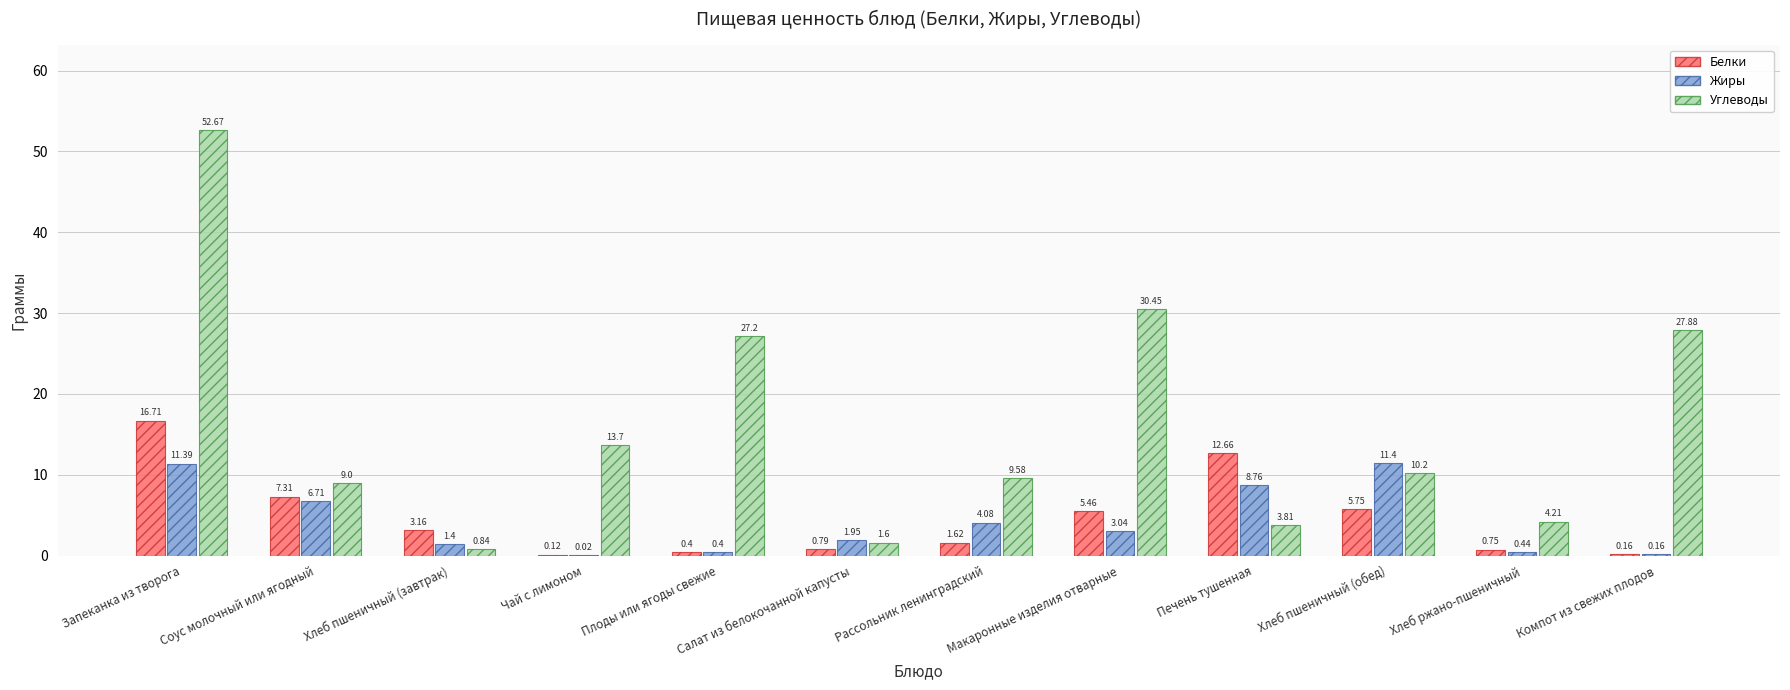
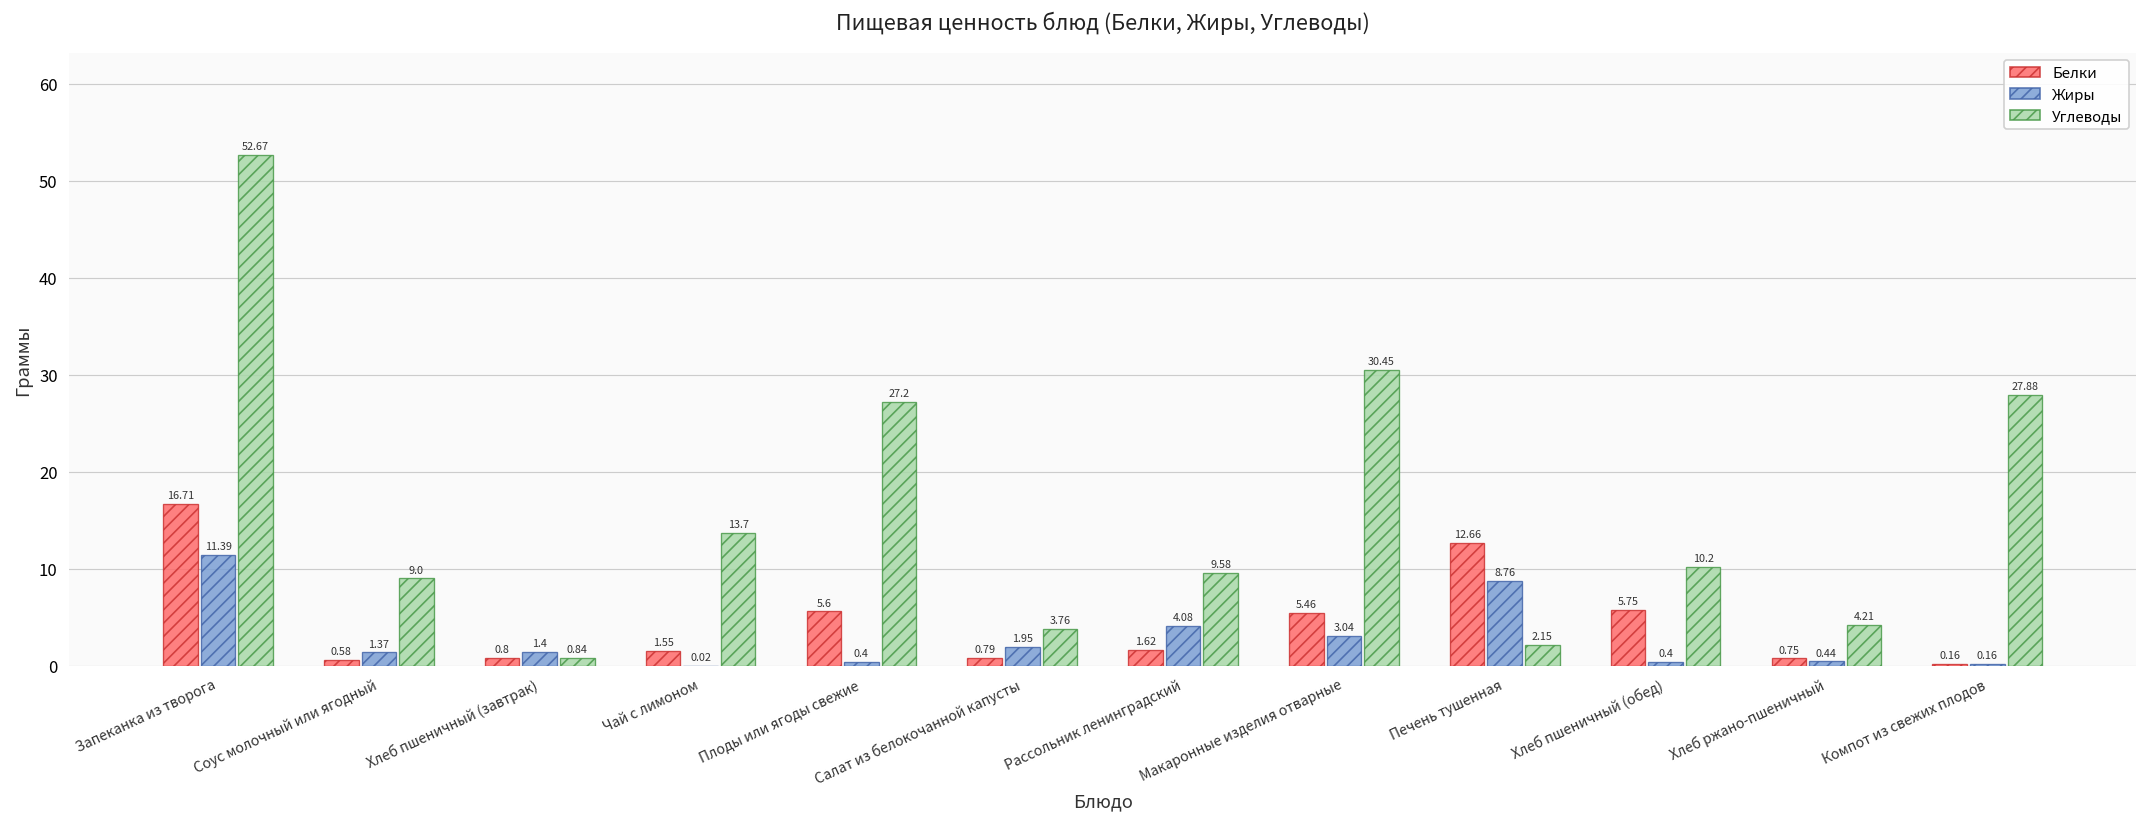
Белки, Соус молочный или ягодный: 7.31 -> 0.58
Жиры, Соус молочный или ягодный: 6.71 -> 1.37
Белки, Хлеб пшеничный (завтрак): 3.16 -> 0.8
Белки, Чай с лимоном: 0.12 -> 1.55
Белки, Плоды или ягоды свежие: 0.4 -> 5.6
Углеводы, Салат из белокочанной капусты: 1.6 -> 3.76
Углеводы, Печень тушенная: 3.81 -> 2.15
Жиры, Хлеб пшеничный (обед): 11.4 -> 0.4
